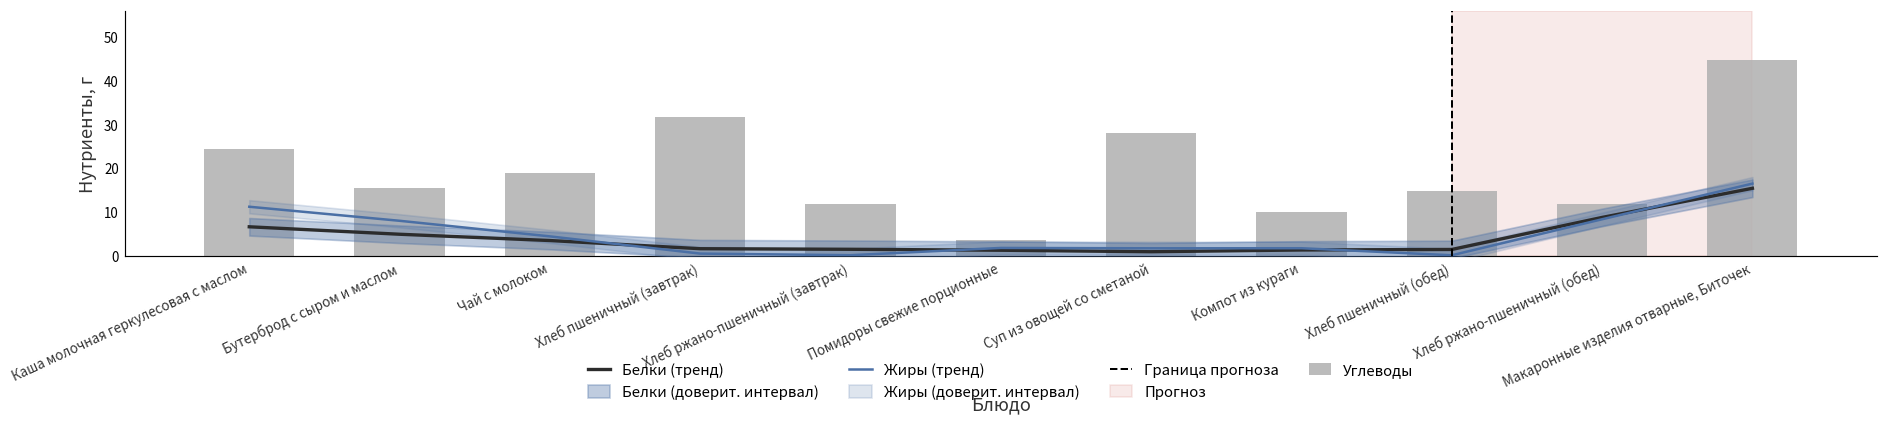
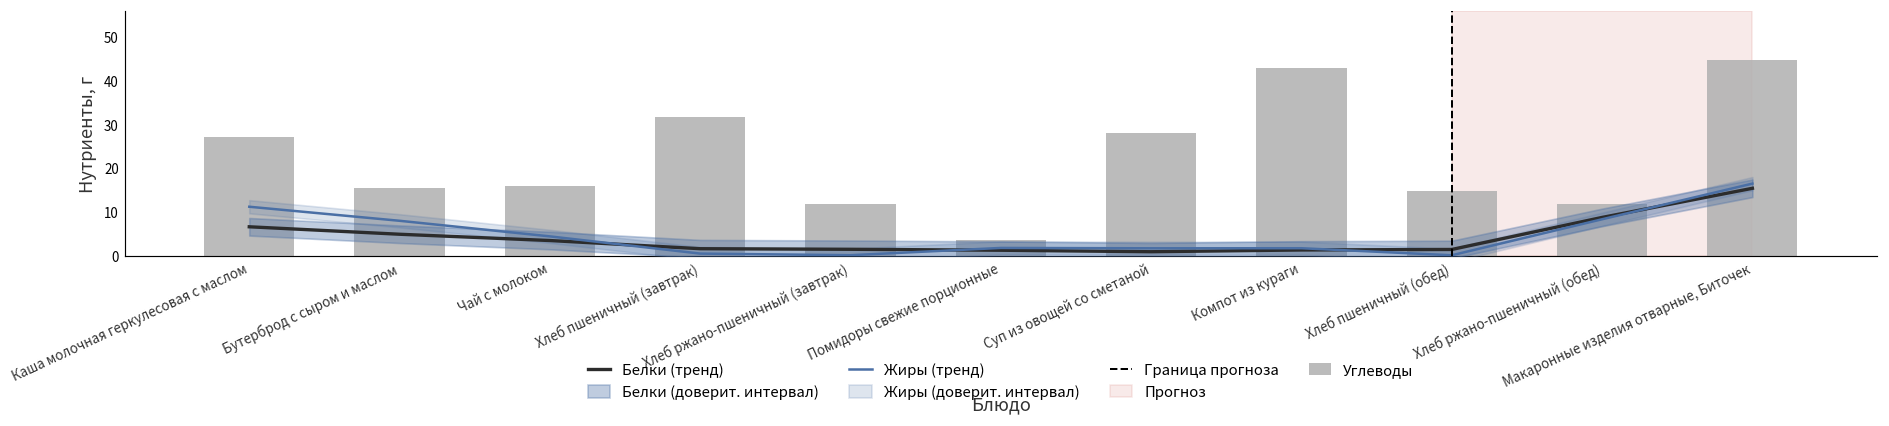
Углеводы, Каша молочная геркулесовая с маслом: 24 -> 27
Углеводы, Чай с молоком: 19 -> 16
Углеводы, Компот из кураги: 10 -> 43
